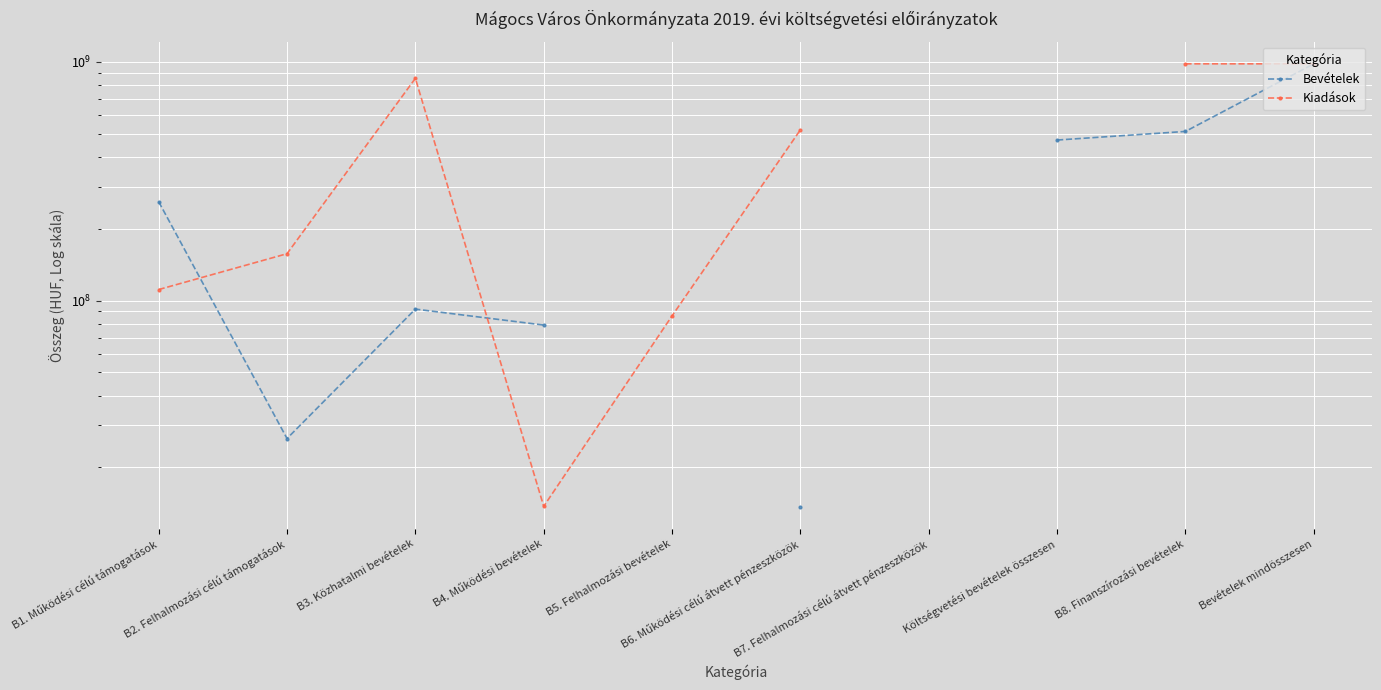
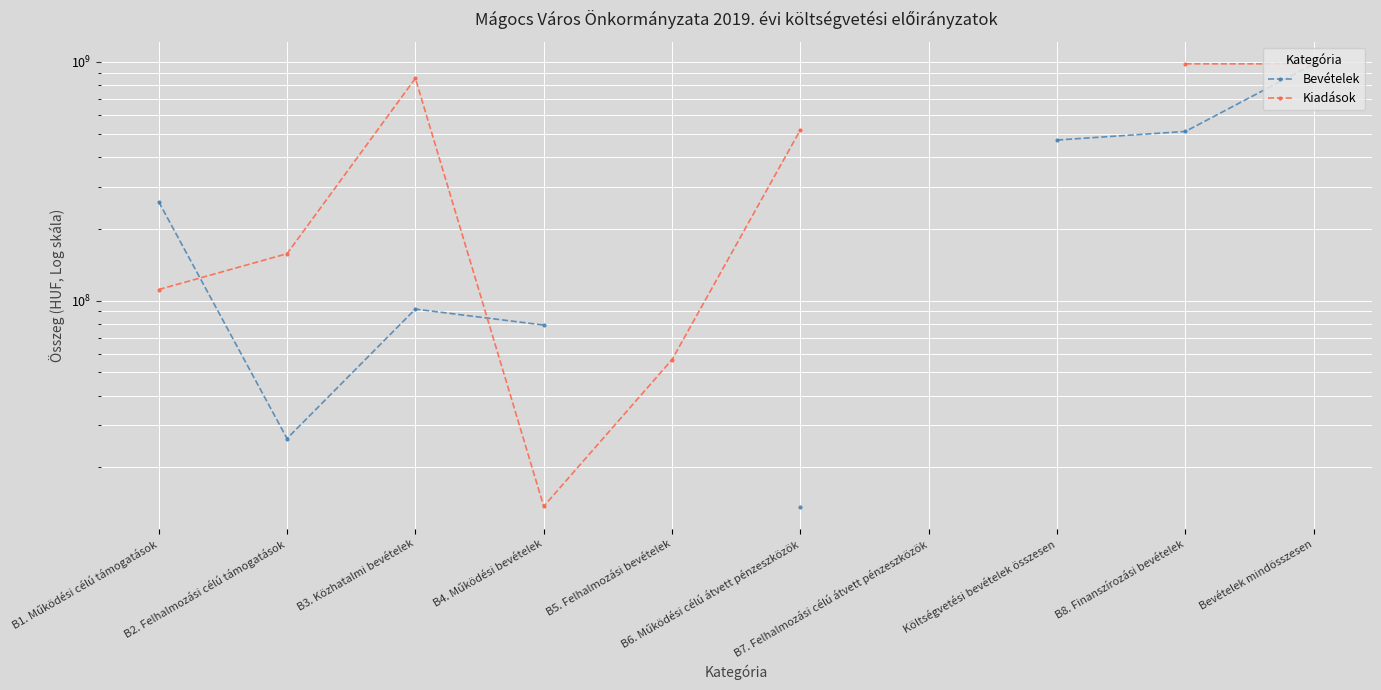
Kiadások, B5. Felhalmozási bevételek: 86000000 -> 57000000
